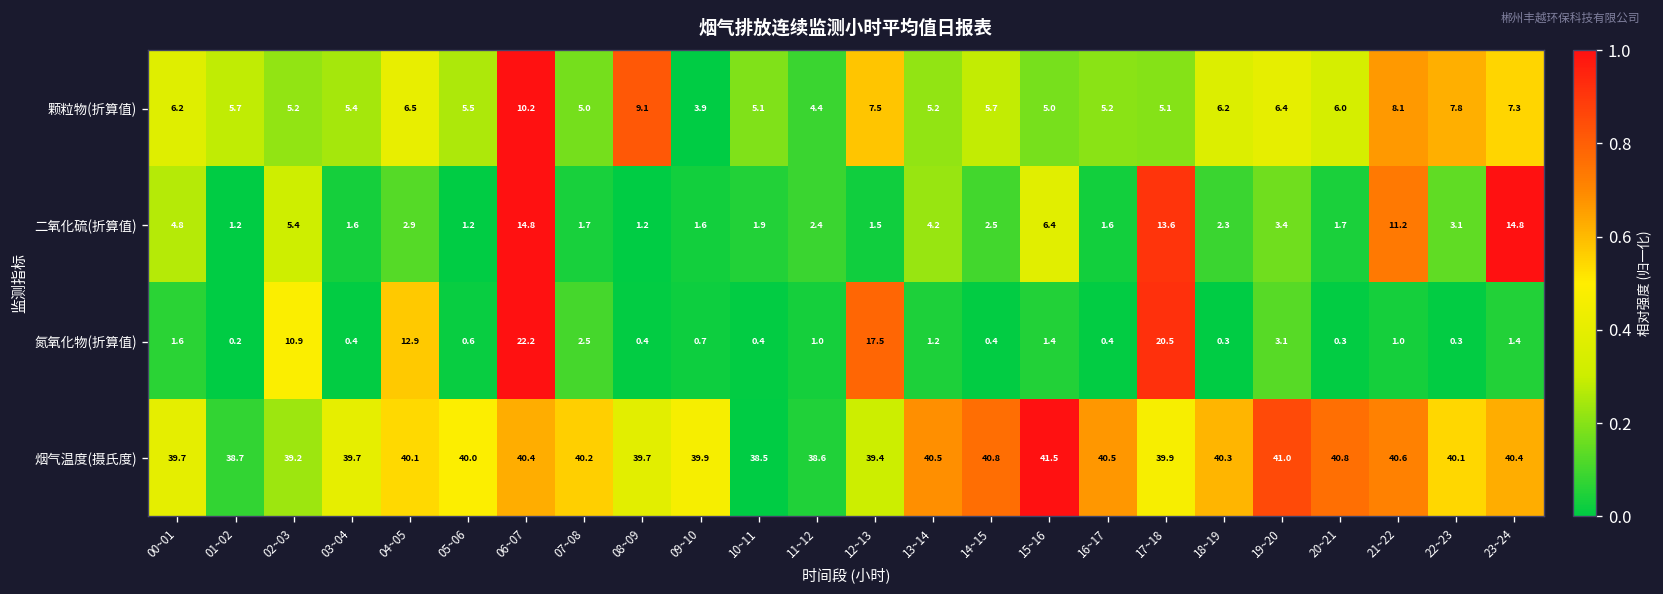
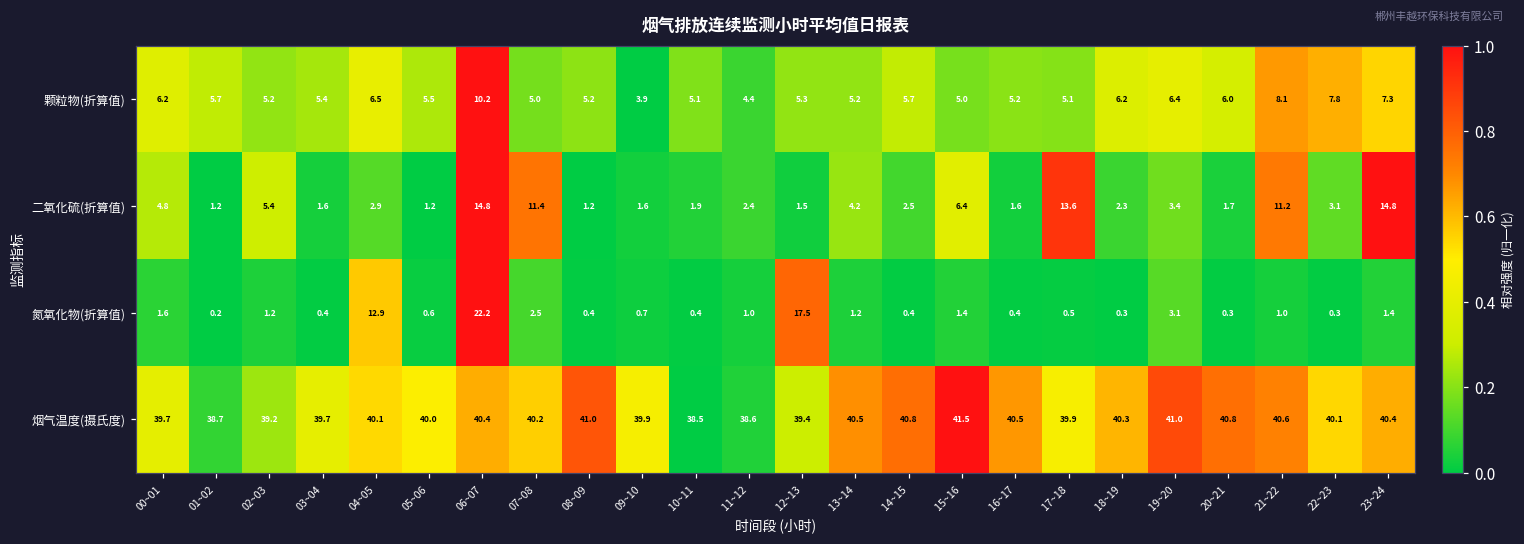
颗粒物(折算值), 08~09: 9.1 -> 5.2
颗粒物(折算值), 12~13: 7.5 -> 5.3
二氧化硫(折算值), 07~08: 1.7 -> 11.4
氮氧化物(折算值), 02~03: 10.9 -> 1.2
氮氧化物(折算值), 17~18: 20.5 -> 0.5
烟气温度(摄氏度), 08~09: 39.7 -> 41.0
